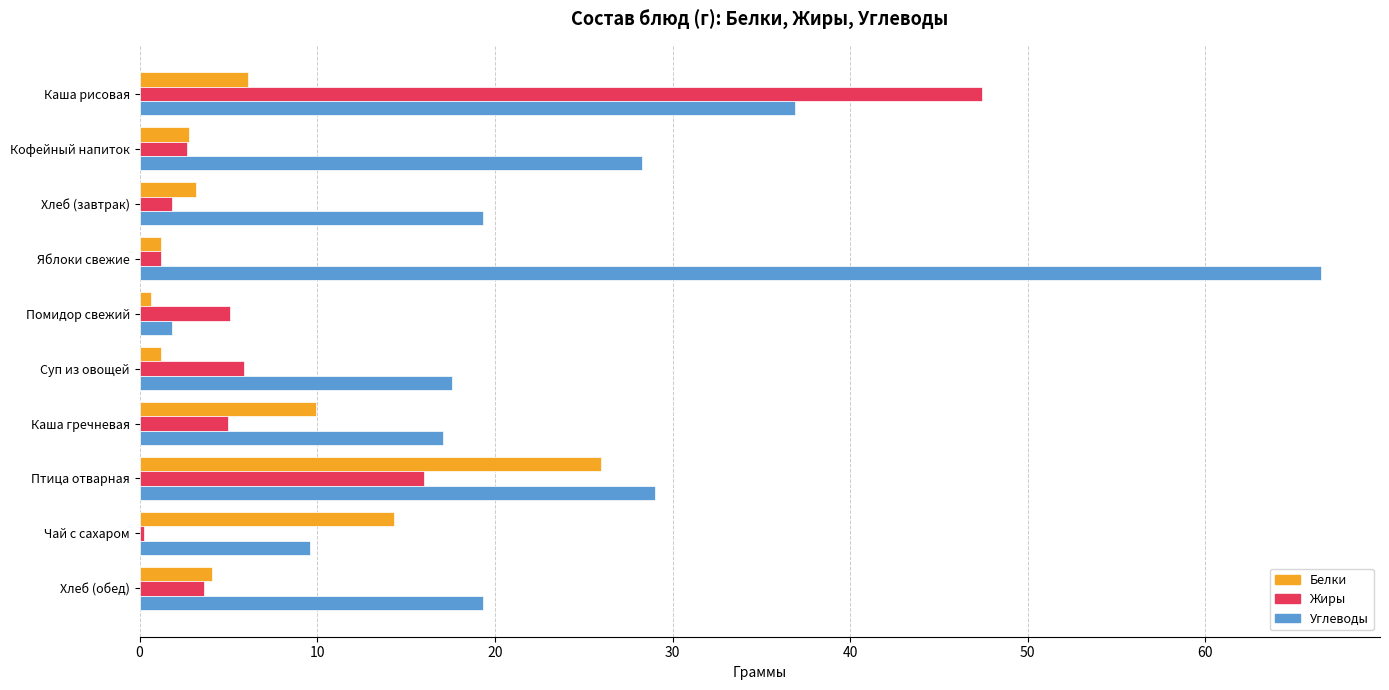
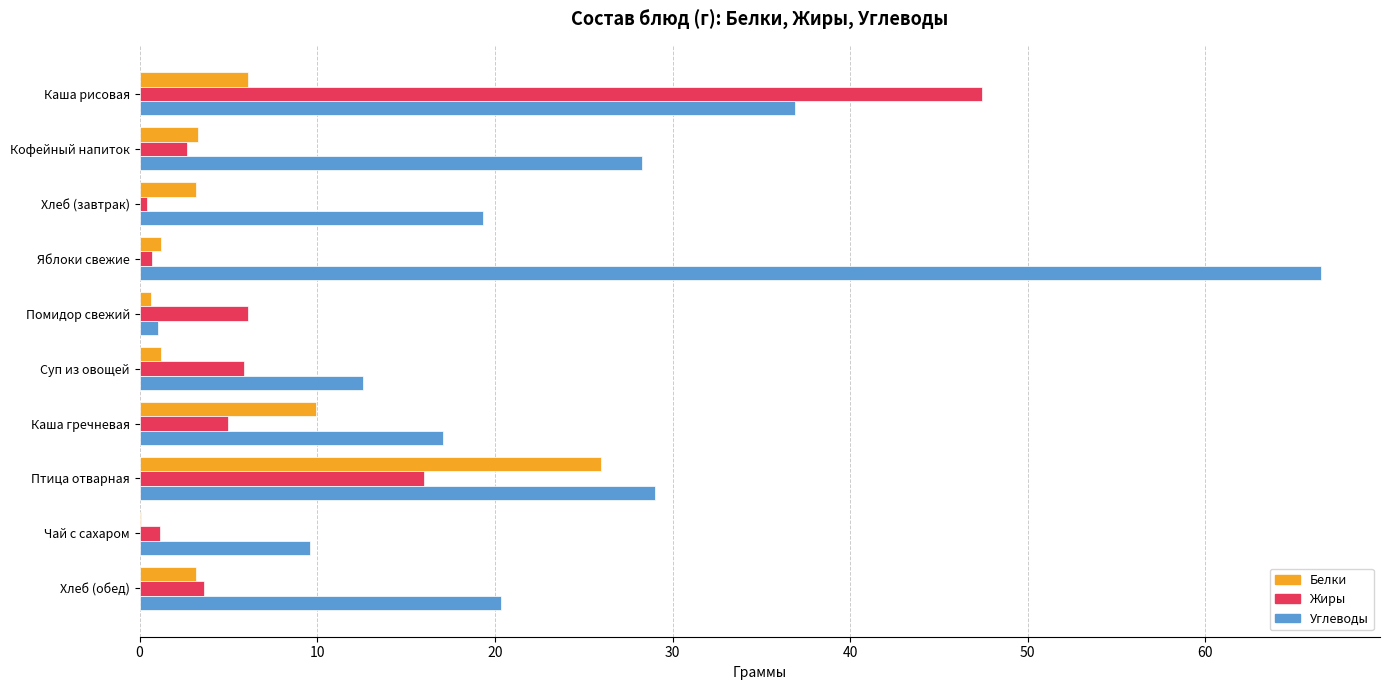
Белки, Кофейный напиток: 2.8 -> 3.3
Жиры, Хлеб (завтрак): 1.8 -> 0.4
Жиры, Яблоки свежие: 1.2 -> 0.7
Жиры, Помидор свежий: 5.1 -> 6.1
Углеводы, Помидор свежий: 1.8 -> 1.0
Углеводы, Суп из овощей: 17.6 -> 12.6
Белки, Чай с сахаром: 14.3 -> 0.1
Жиры, Чай с сахаром: 0.2 -> 1.2
Белки, Хлеб (обед): 4.1 -> 3.2
Углеводы, Хлеб (обед): 19.3 -> 20.4
